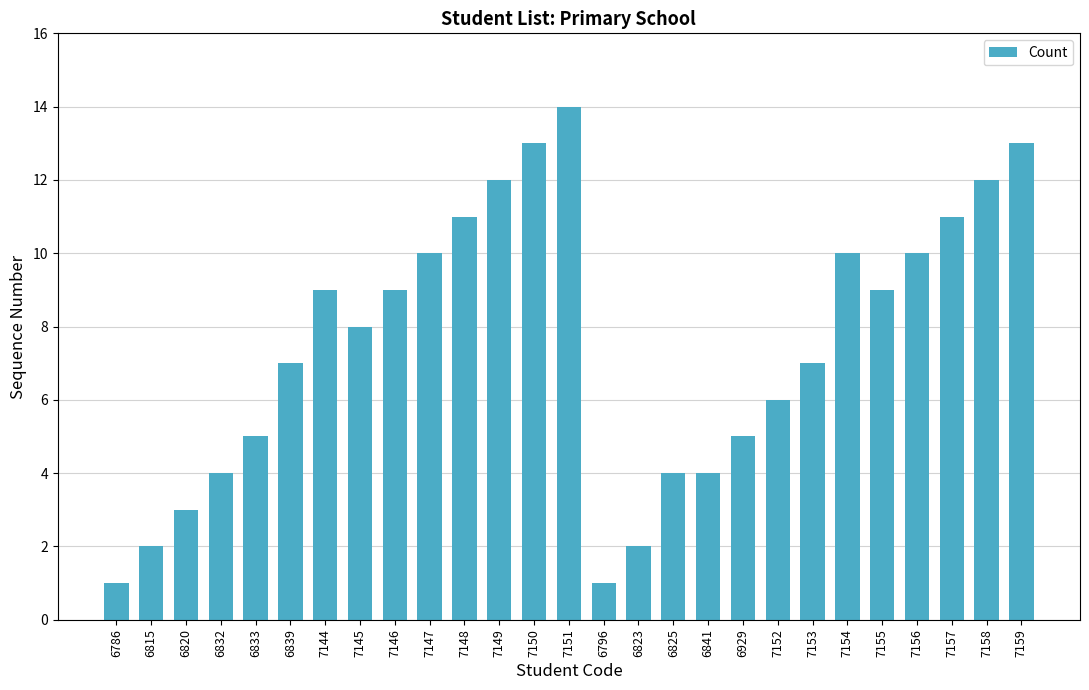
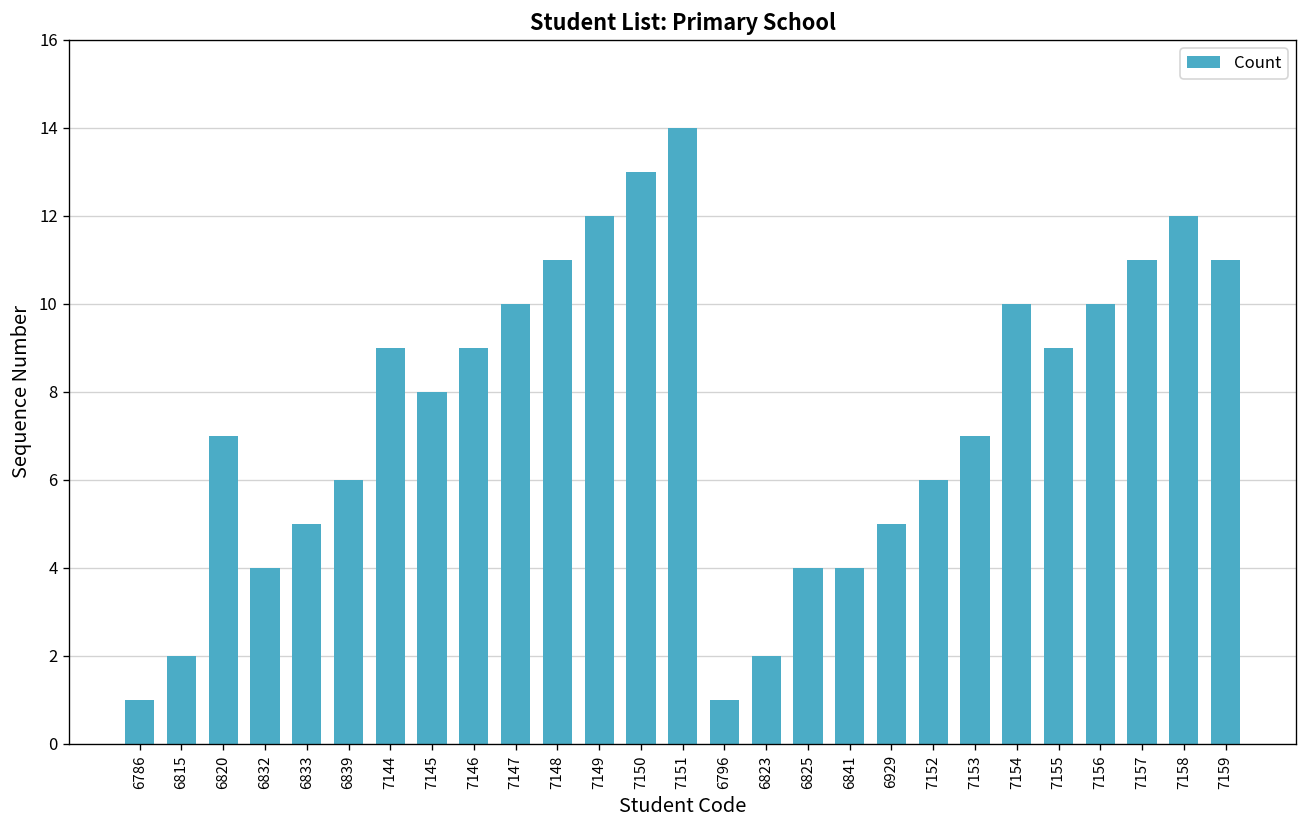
6820: 3 -> 7
6839: 7 -> 6
7159: 13 -> 11
